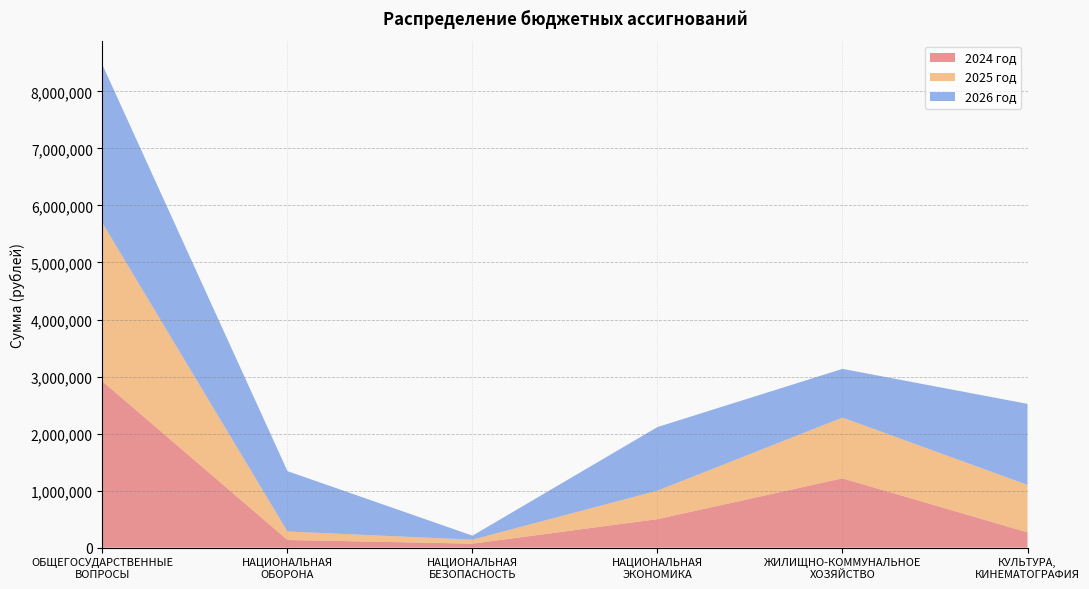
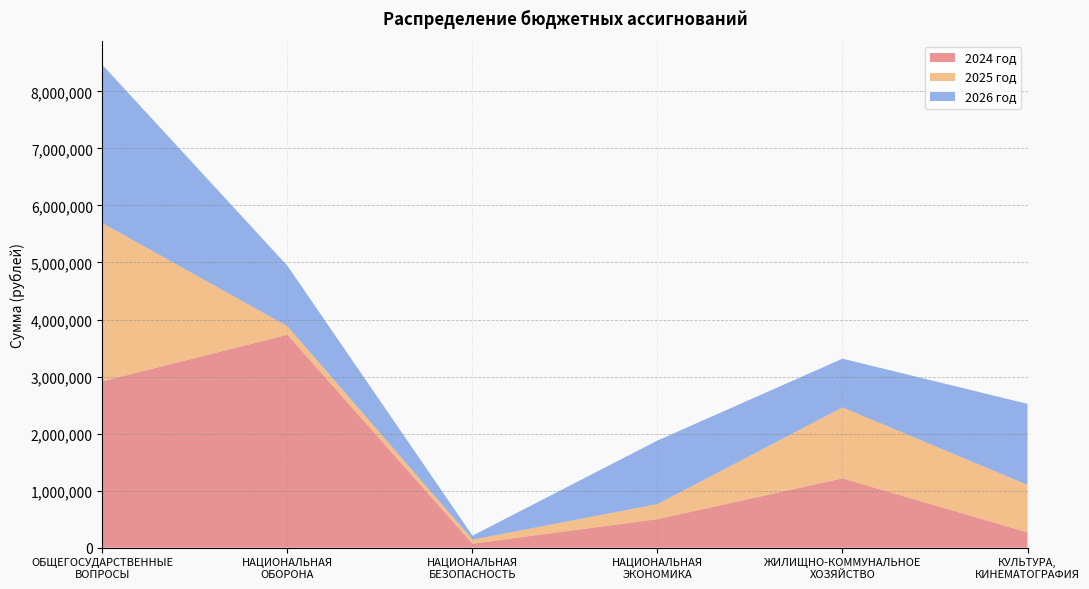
2024 год, НАЦИОНАЛЬНАЯ ОБОРОНА: 100,000 -> 3,700,000
2025 год, НАЦИОНАЛЬНАЯ ЭКОНОМИКА: 500,000 -> 300,000
2025 год, ЖИЛИЩНО-КОММУНАЛЬНОЕ ХОЗЯЙСТВО: 1,100,000 -> 1,200,000
